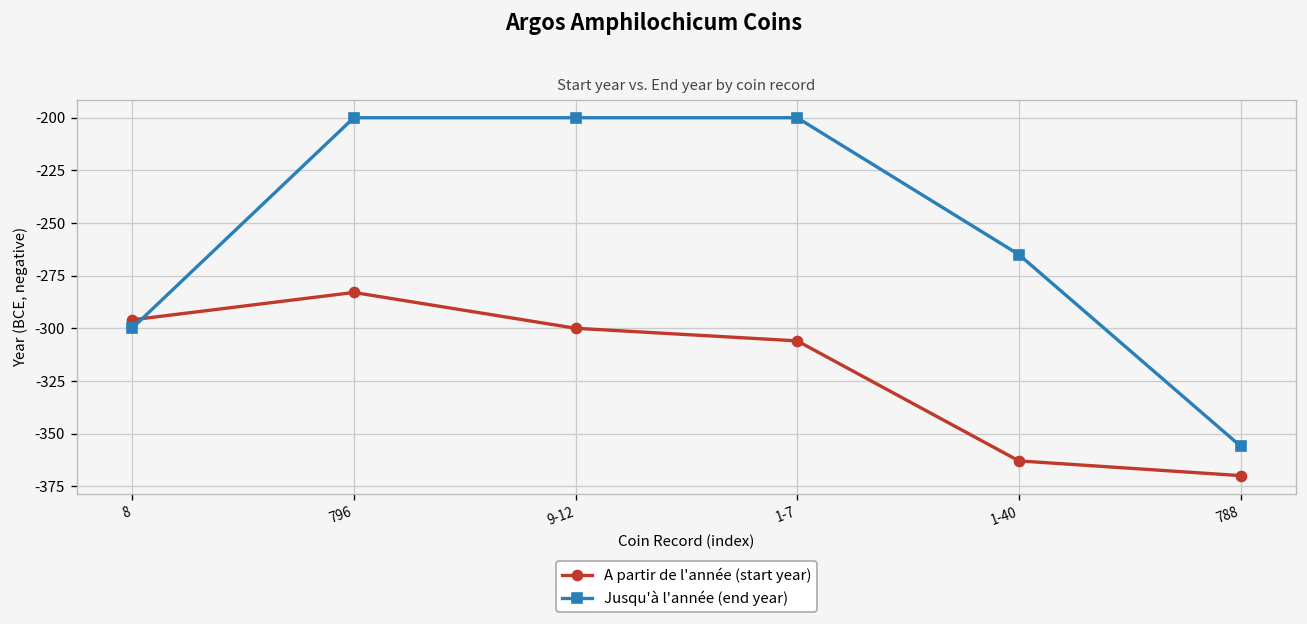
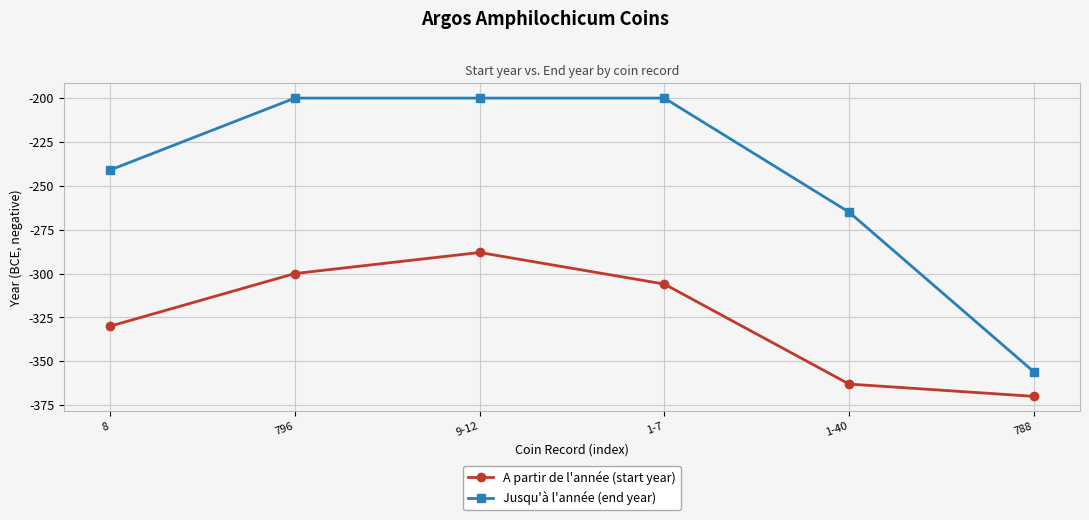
A partir de l'année (start year), 8: -296 -> -330
Jusqu'à l'année (end year), 8: -300 -> -241
A partir de l'année (start year), 796: -283 -> -300
A partir de l'année (start year), 9-12: -300 -> -288
